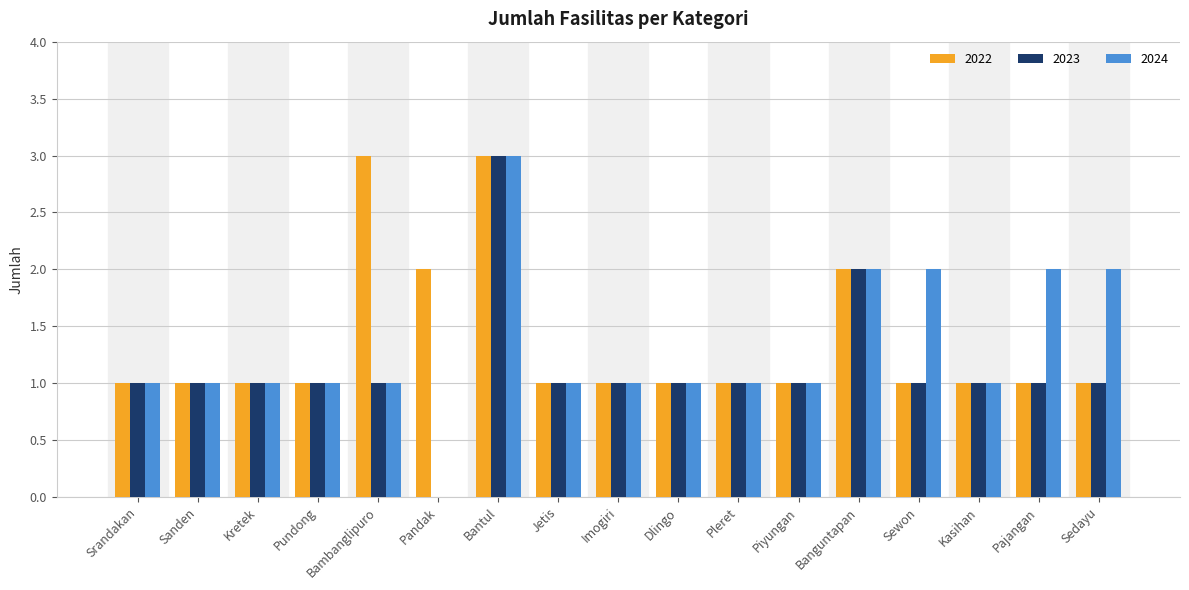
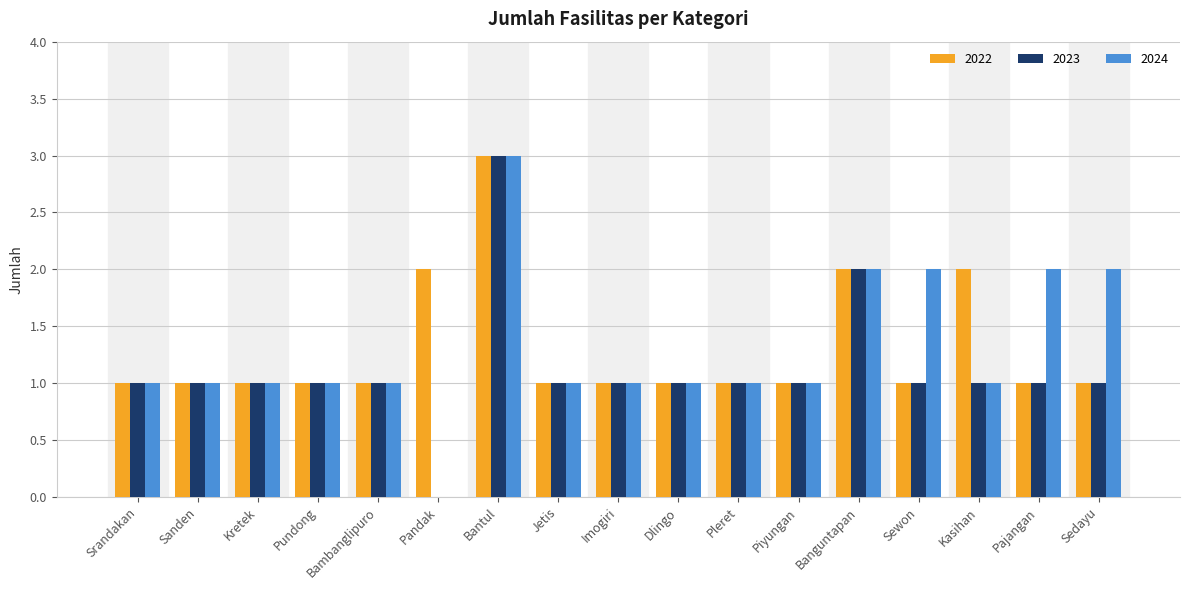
2022, Bambanglipuro: 3 -> 1
2022, Kasihan: 1 -> 2
